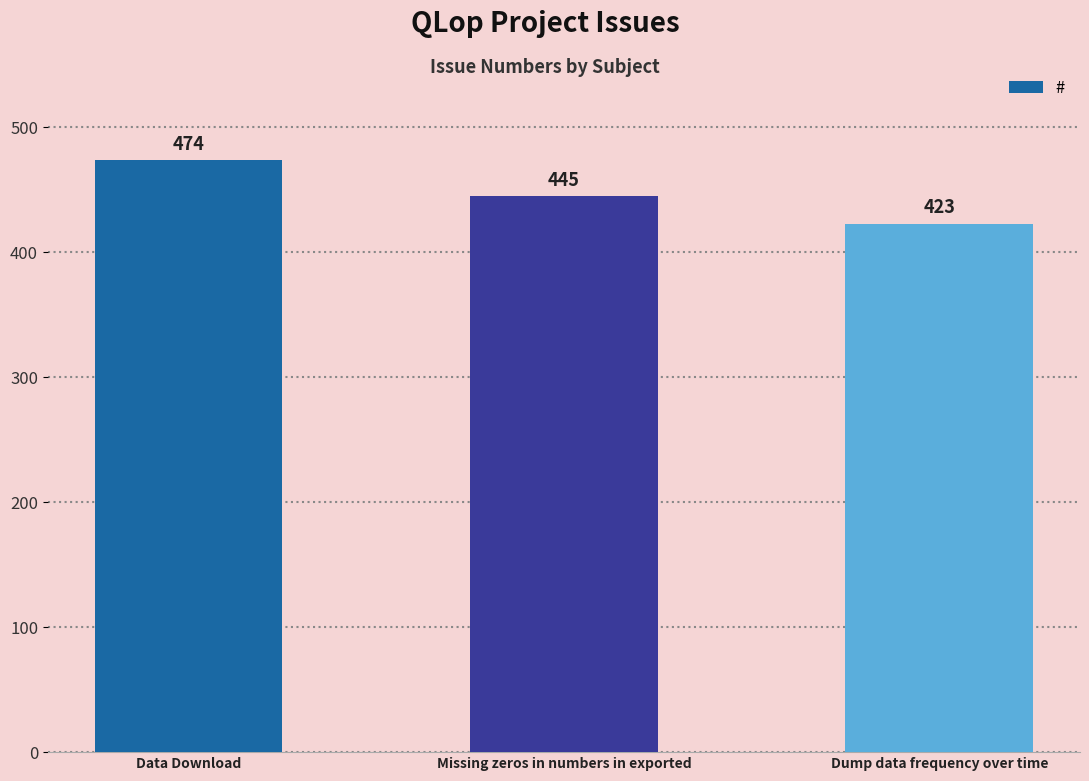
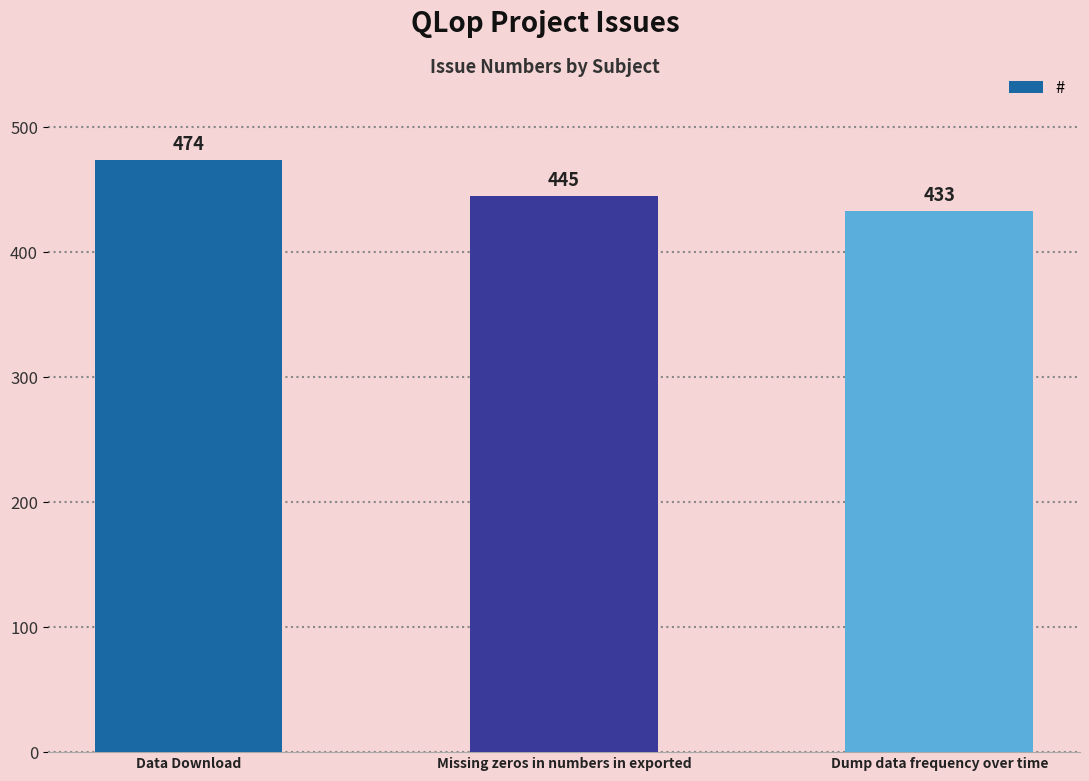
Dump data frequency over time: 423 -> 433
